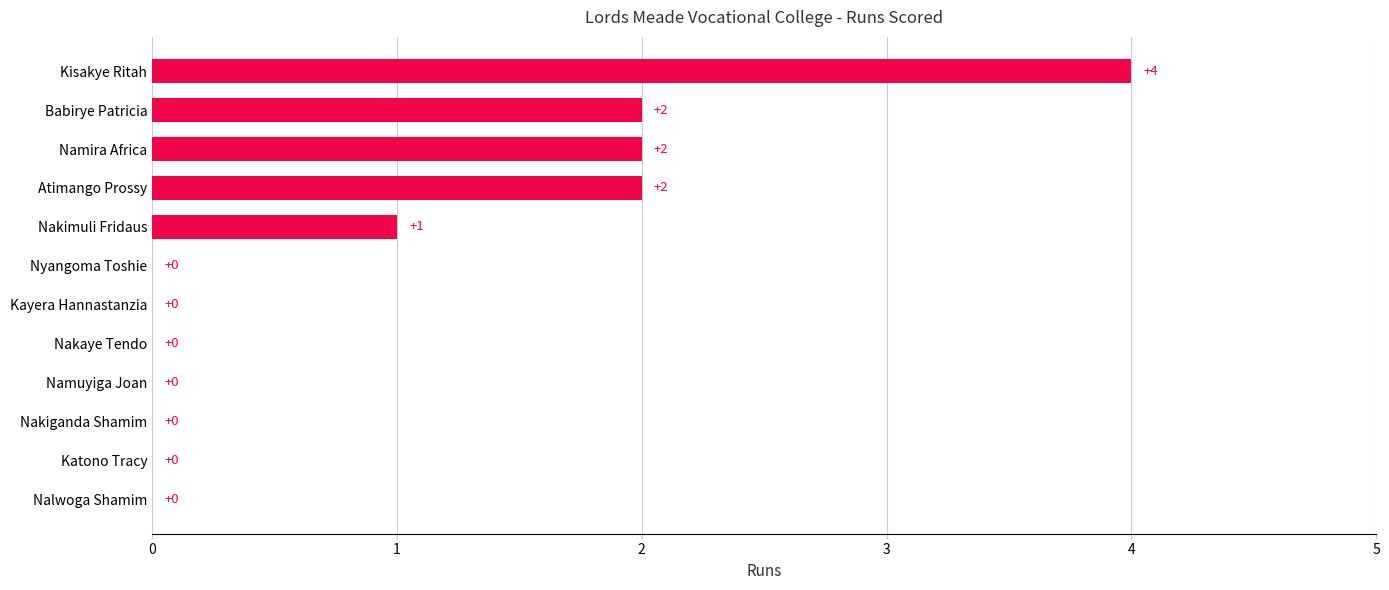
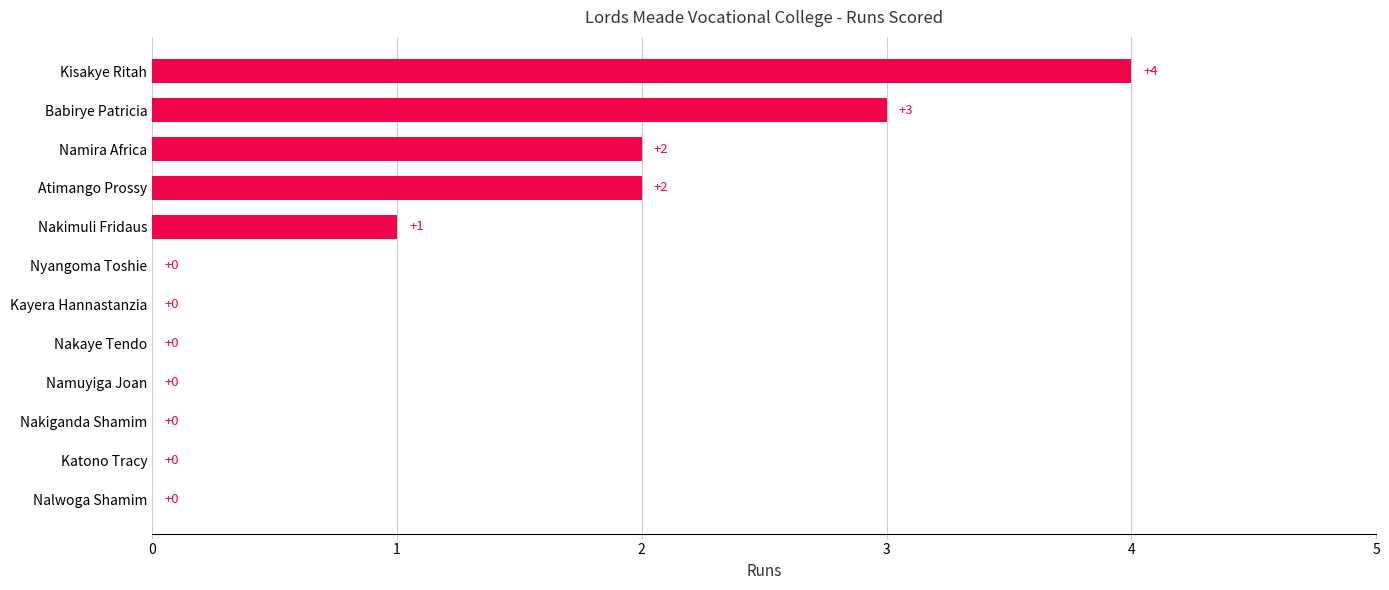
Babirye Patricia: +2 -> +3
